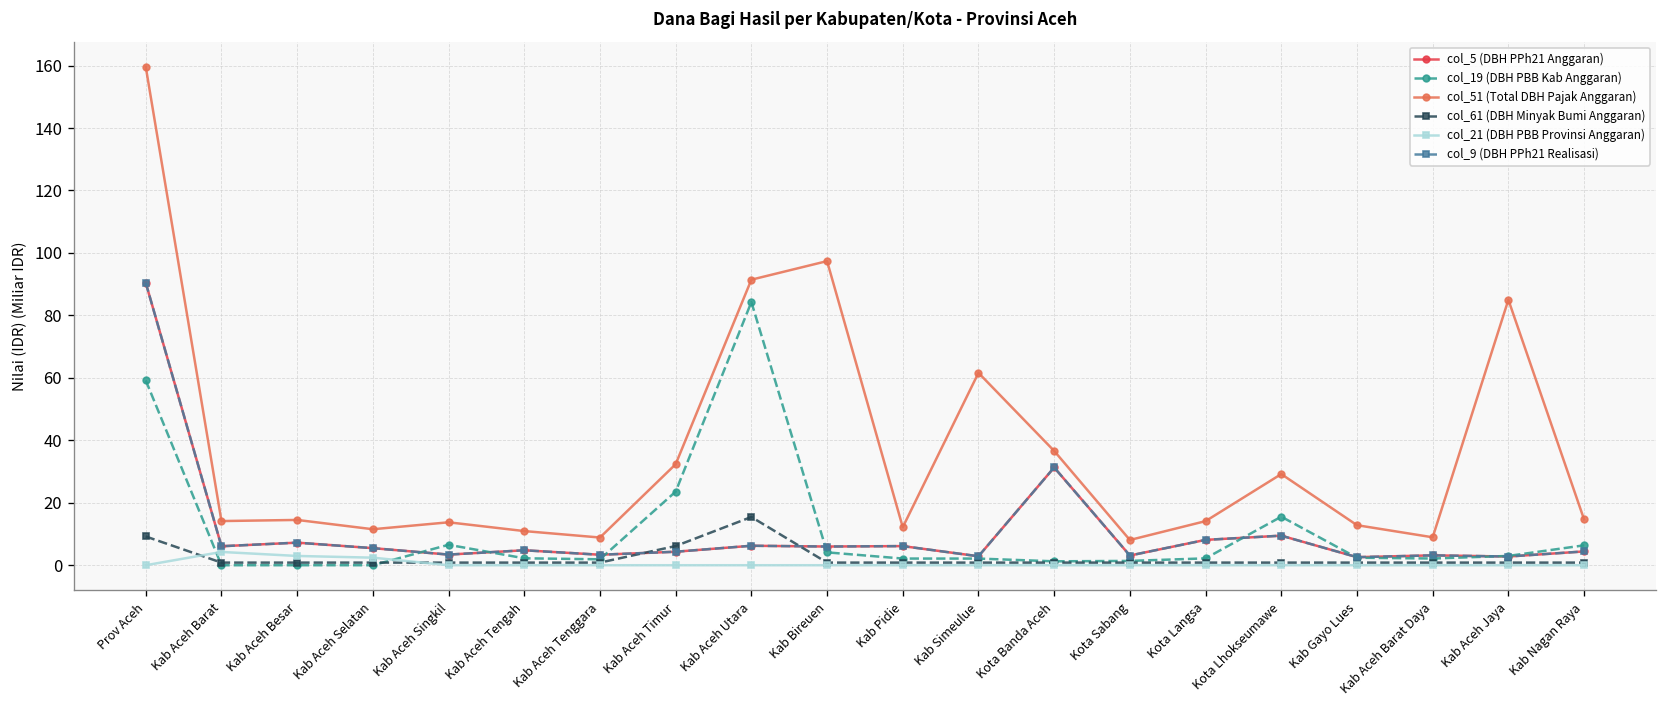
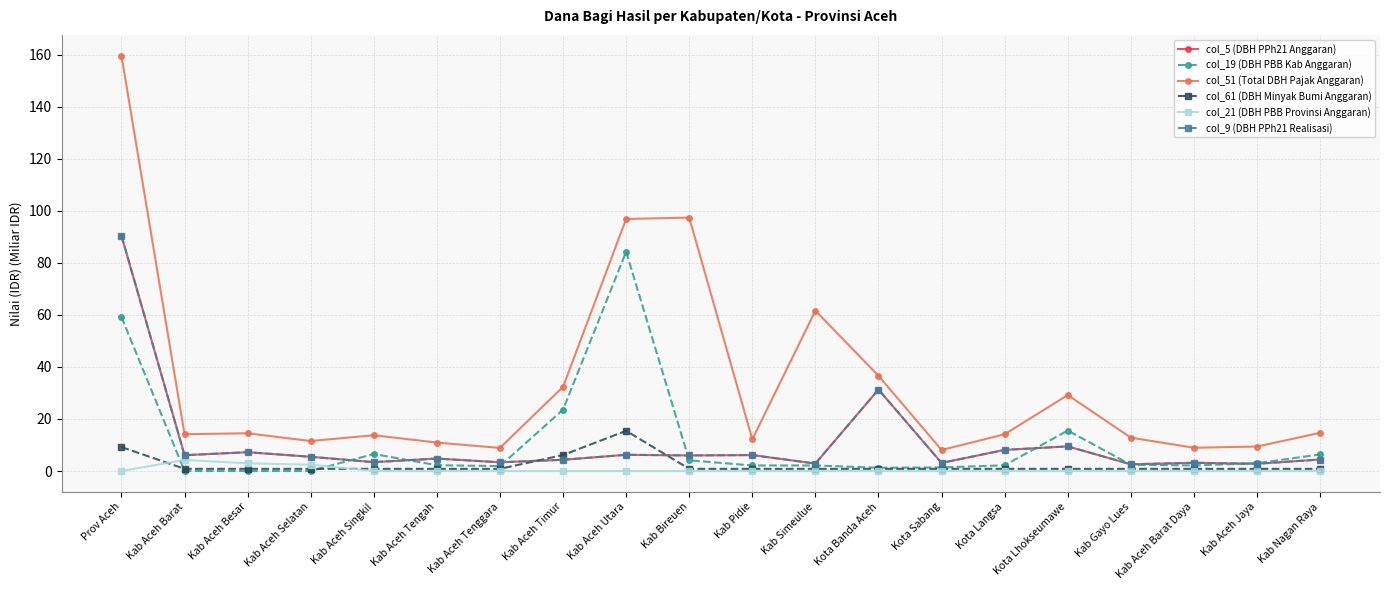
col_51 (Total DBH Pajak Anggaran), Kab Aceh Utara: 91 -> 97
col_51 (Total DBH Pajak Anggaran), Kab Aceh Jaya: 85 -> 9
